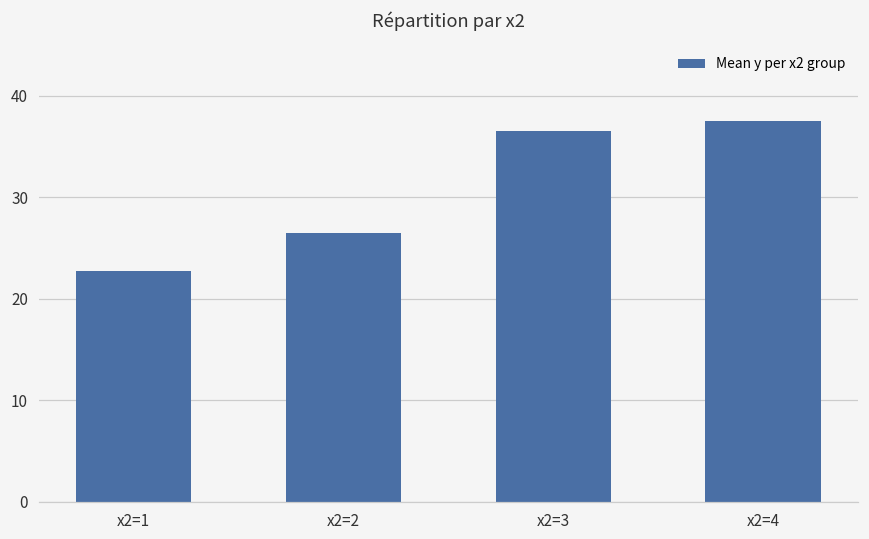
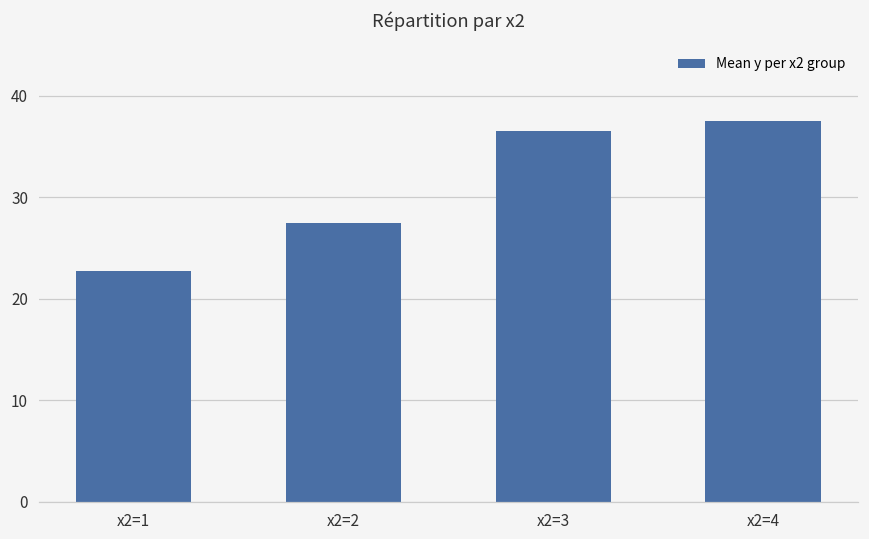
x2=2: 27 -> 28
